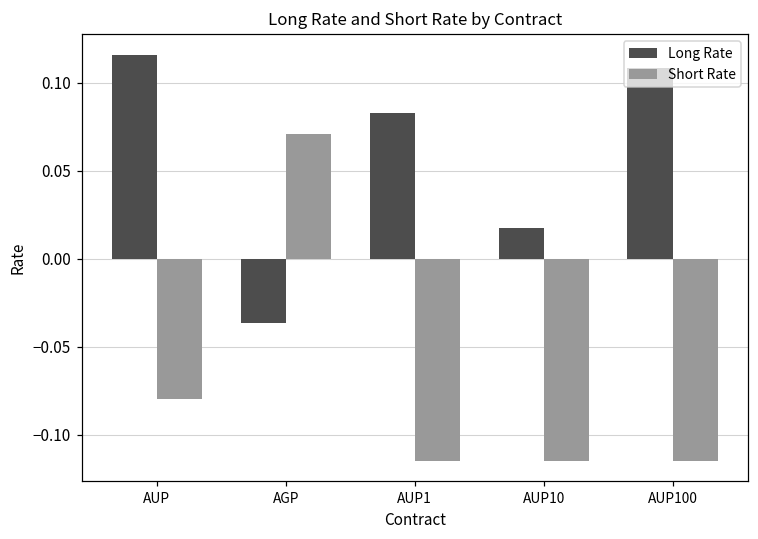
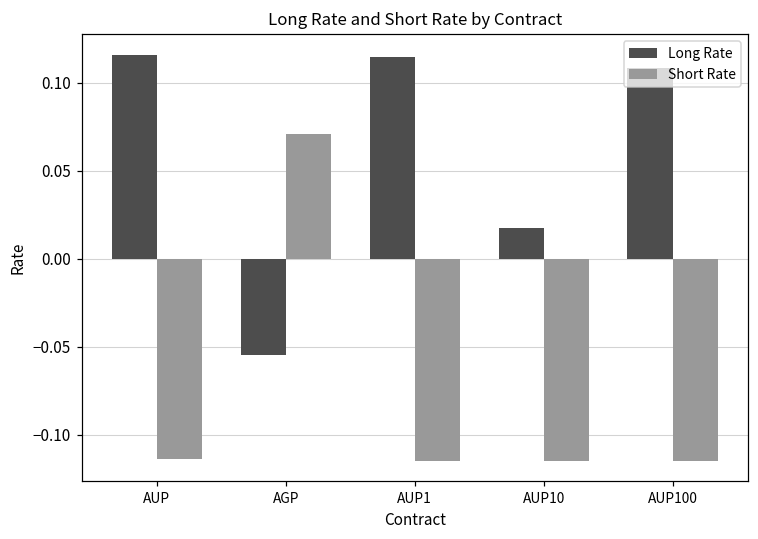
Short Rate, AUP: -0.080 -> -0.114
Long Rate, AGP: -0.036 -> -0.054
Long Rate, AUP1: 0.083 -> 0.115
